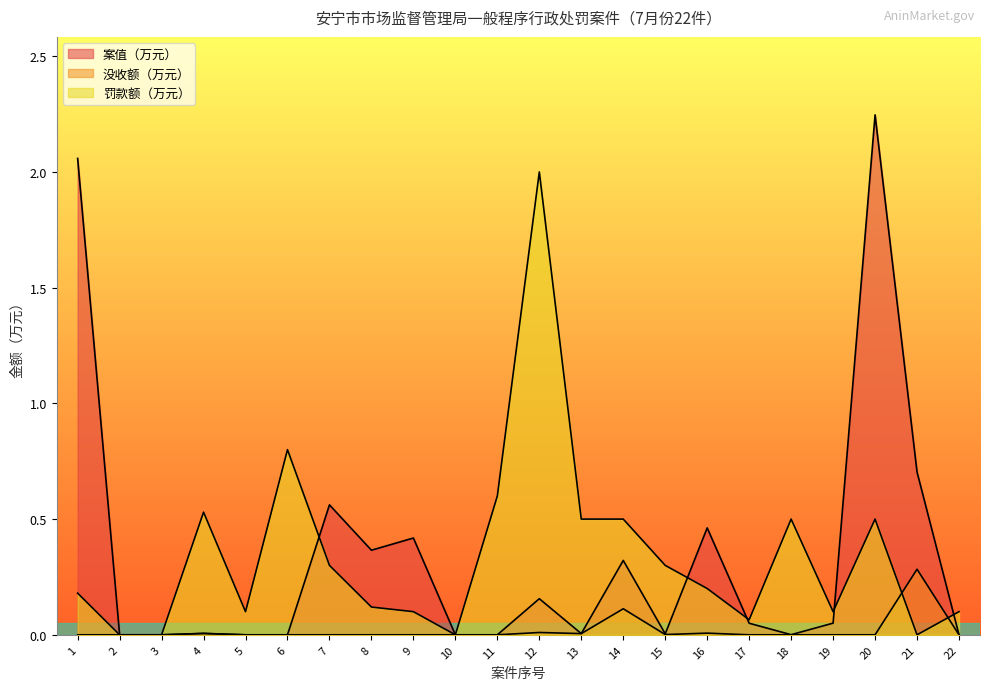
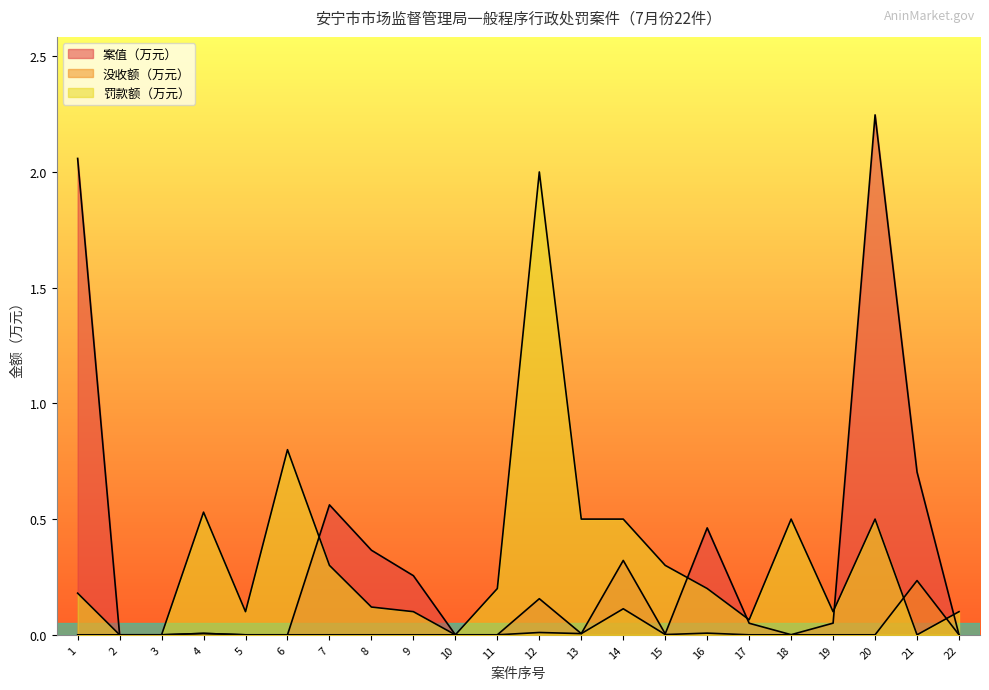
案值（万元）, 9: 0.42 -> 0.26
罚款额（万元）, 11: 0.6 -> 0.2
没收额（万元）, 21: 0.28 -> 0.23
